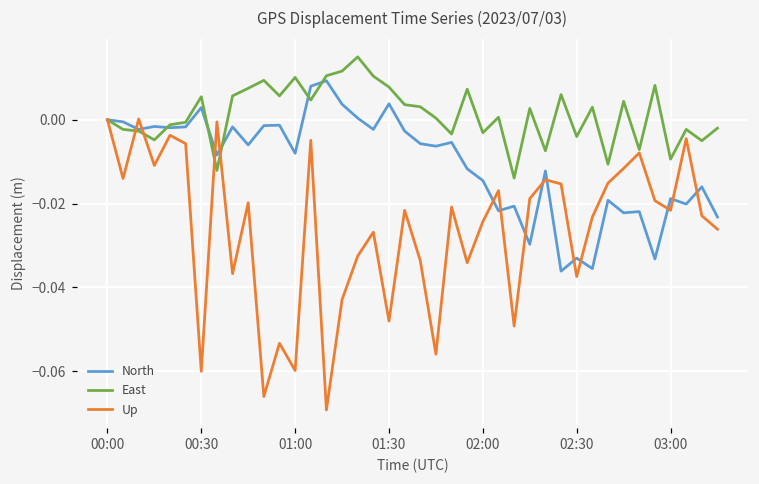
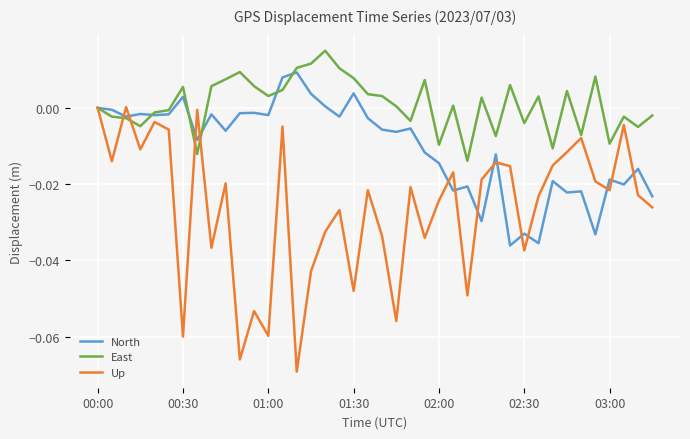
North, 01:00: -0.008 -> -0.002
East, 01:00: 0.010 -> 0.003
East, 02:00: -0.003 -> -0.010
